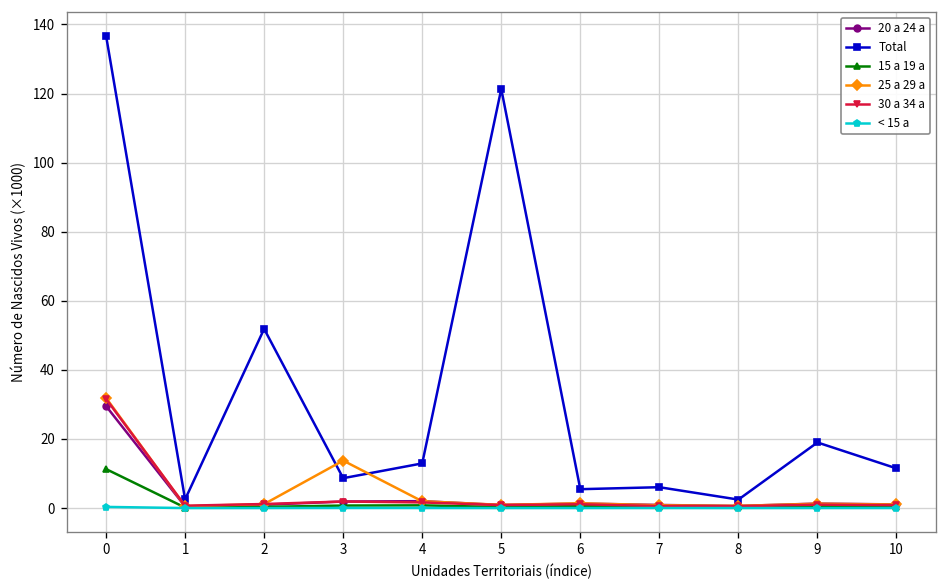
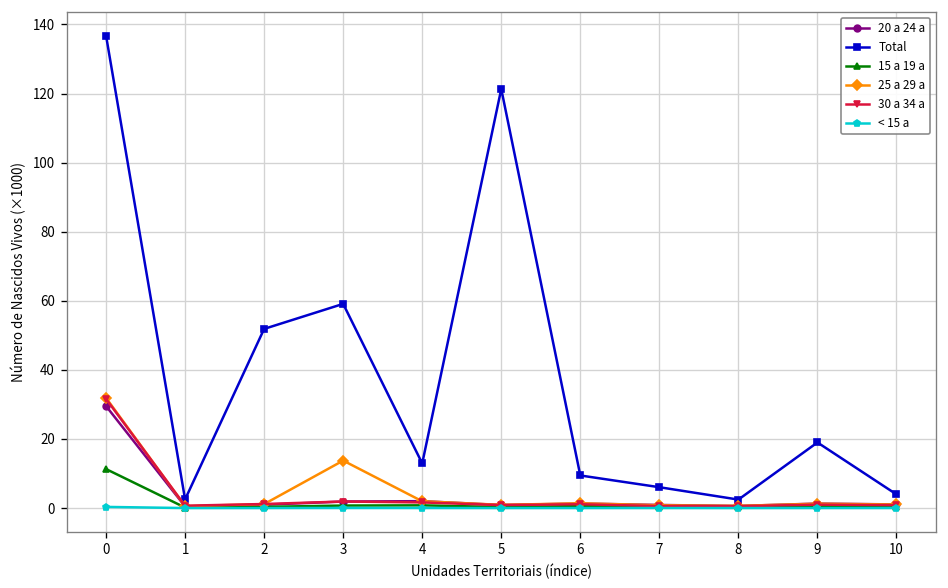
Total, 3: 9 -> 59
Total, 6: 5 -> 9
Total, 10: 11 -> 4
